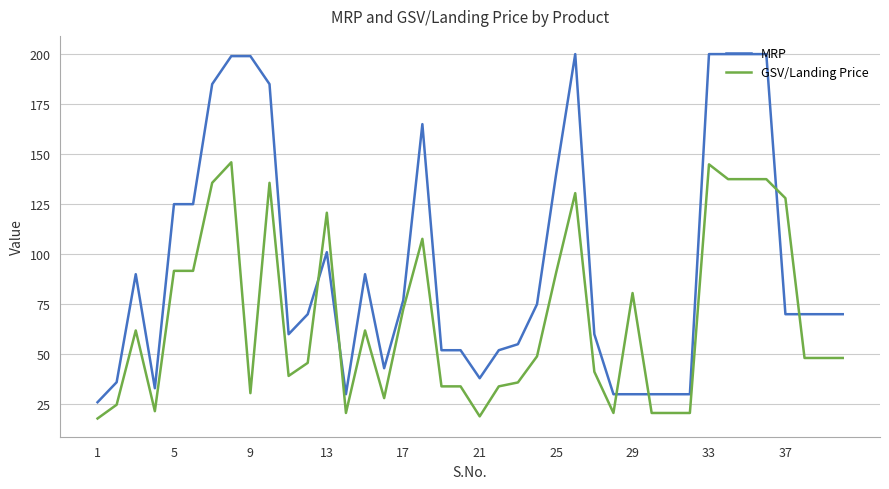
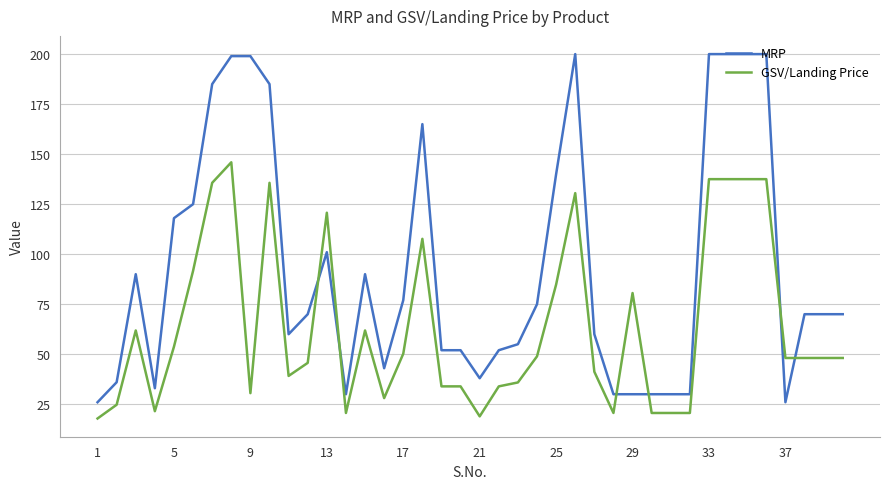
MRP, 5: 125 -> 118
GSV/Landing Price, 5: 92 -> 54
GSV/Landing Price, 17: 73 -> 50
GSV/Landing Price, 25: 91 -> 85
GSV/Landing Price, 33: 145 -> 138
MRP, 37: 70 -> 26
GSV/Landing Price, 37: 128 -> 48
